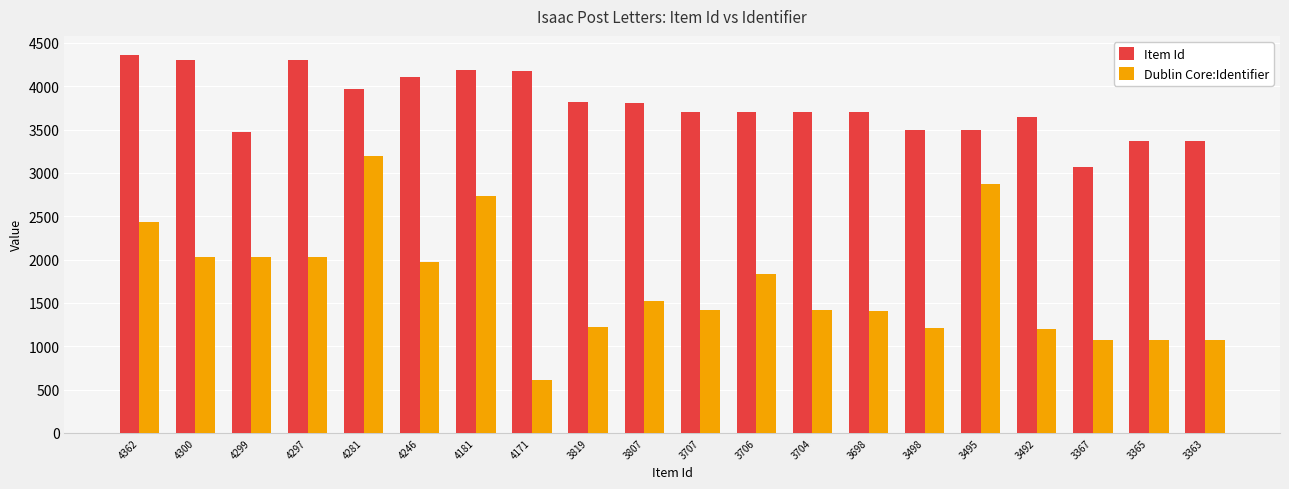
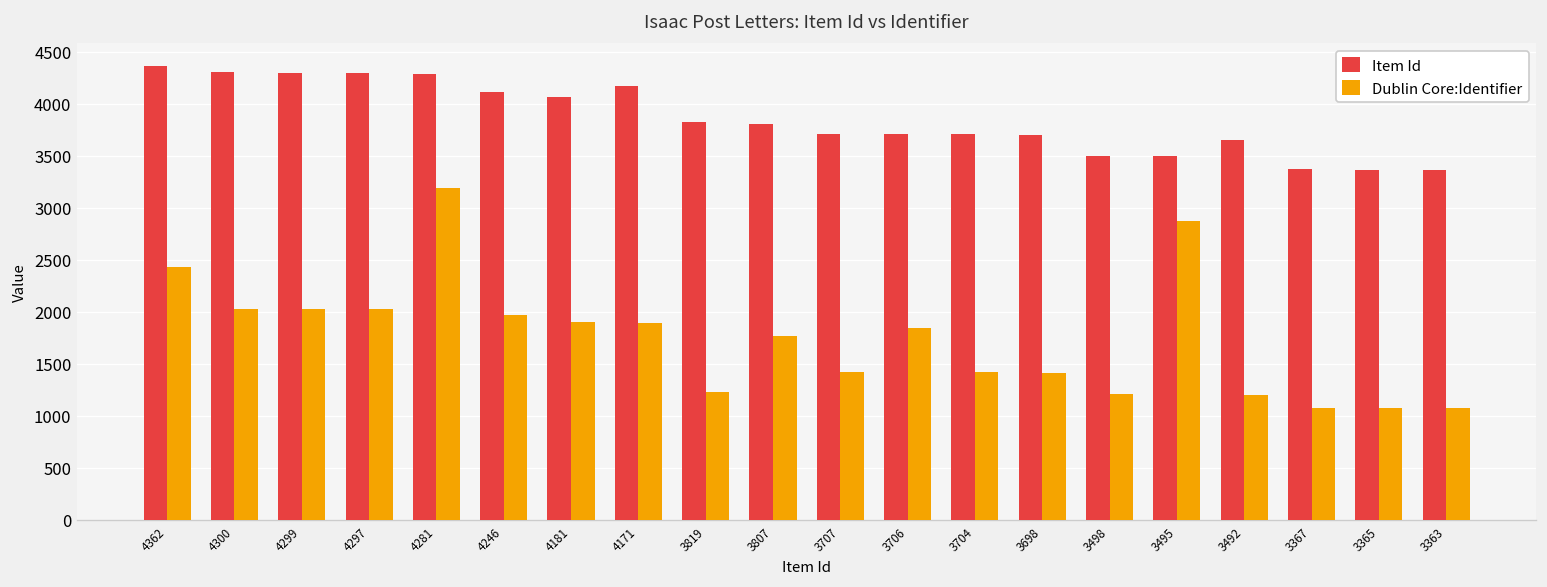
Item Id, 4299: 3500 -> 4300
Item Id, 4281: 4000 -> 4300
Item Id, 4181: 4200 -> 4100
Dublin Core:Identifier, 4181: 2700 -> 1900
Dublin Core:Identifier, 4171: 600 -> 1900
Dublin Core:Identifier, 3807: 1500 -> 1800
Item Id, 3367: 3100 -> 3400
